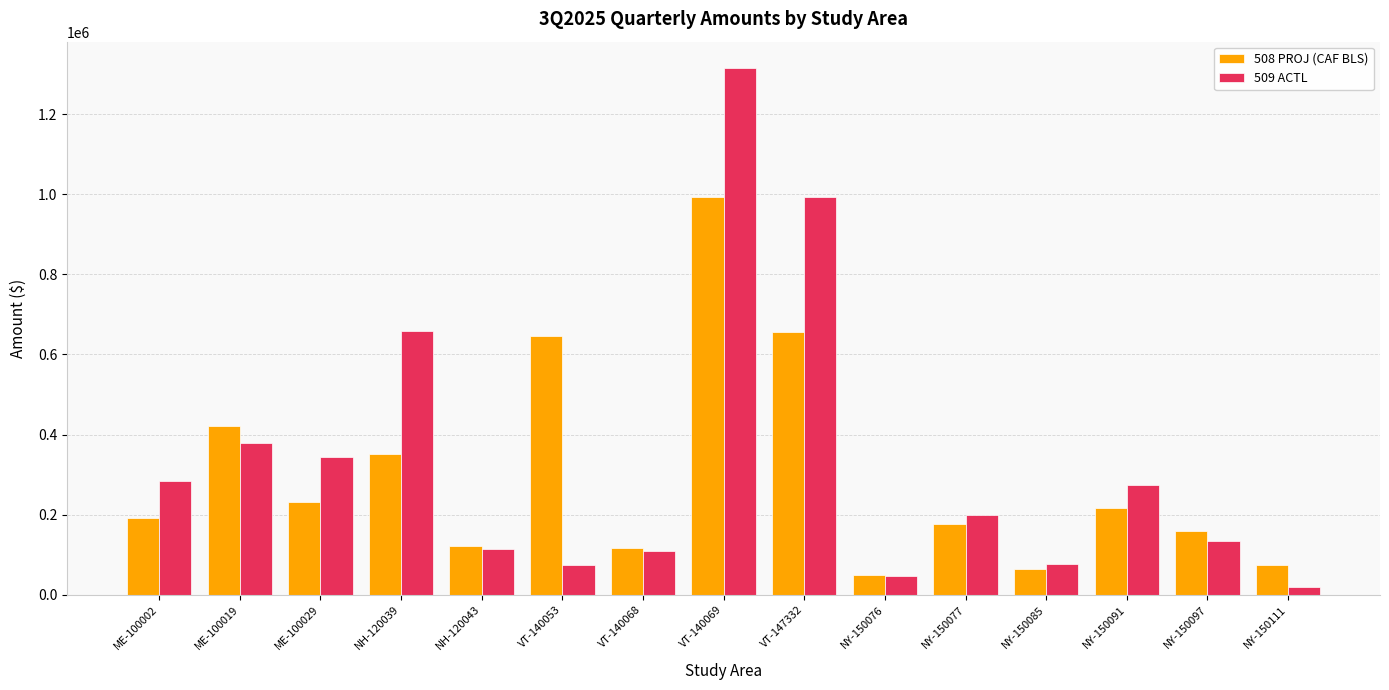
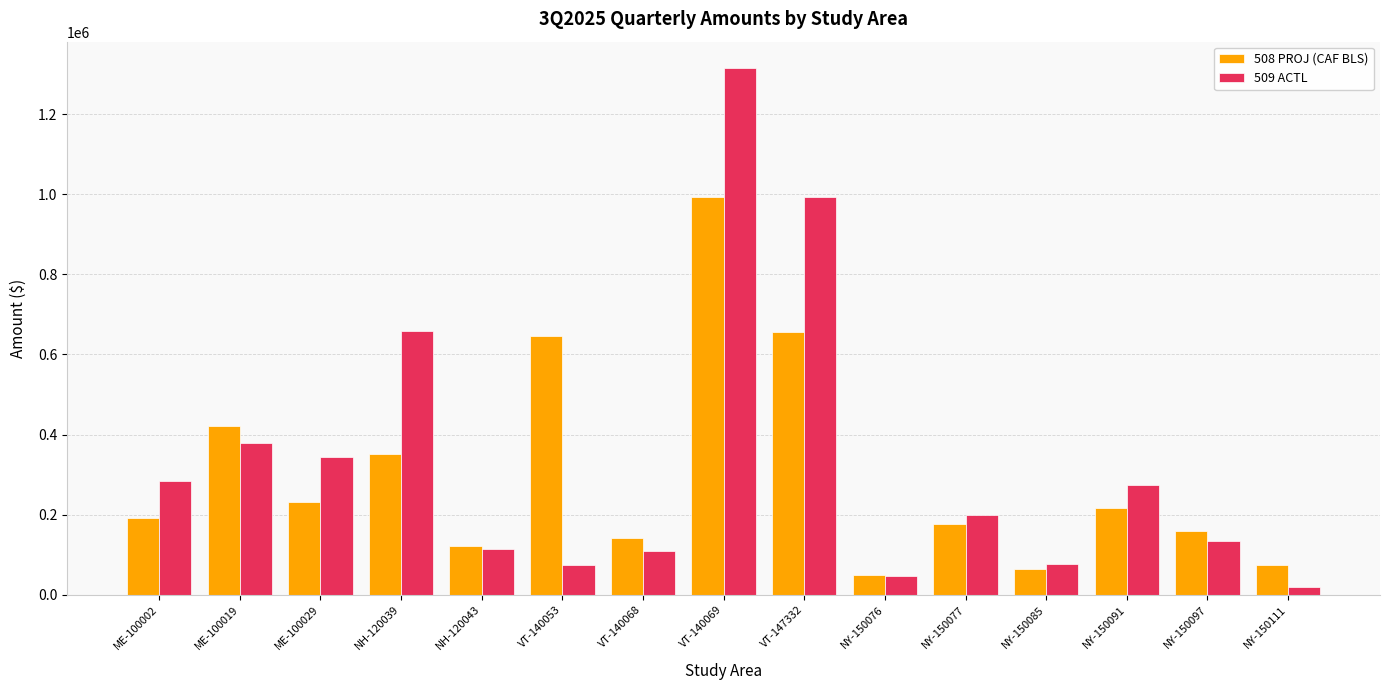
508 PROJ (CAF BLS), VT-140068: 120000 -> 140000
